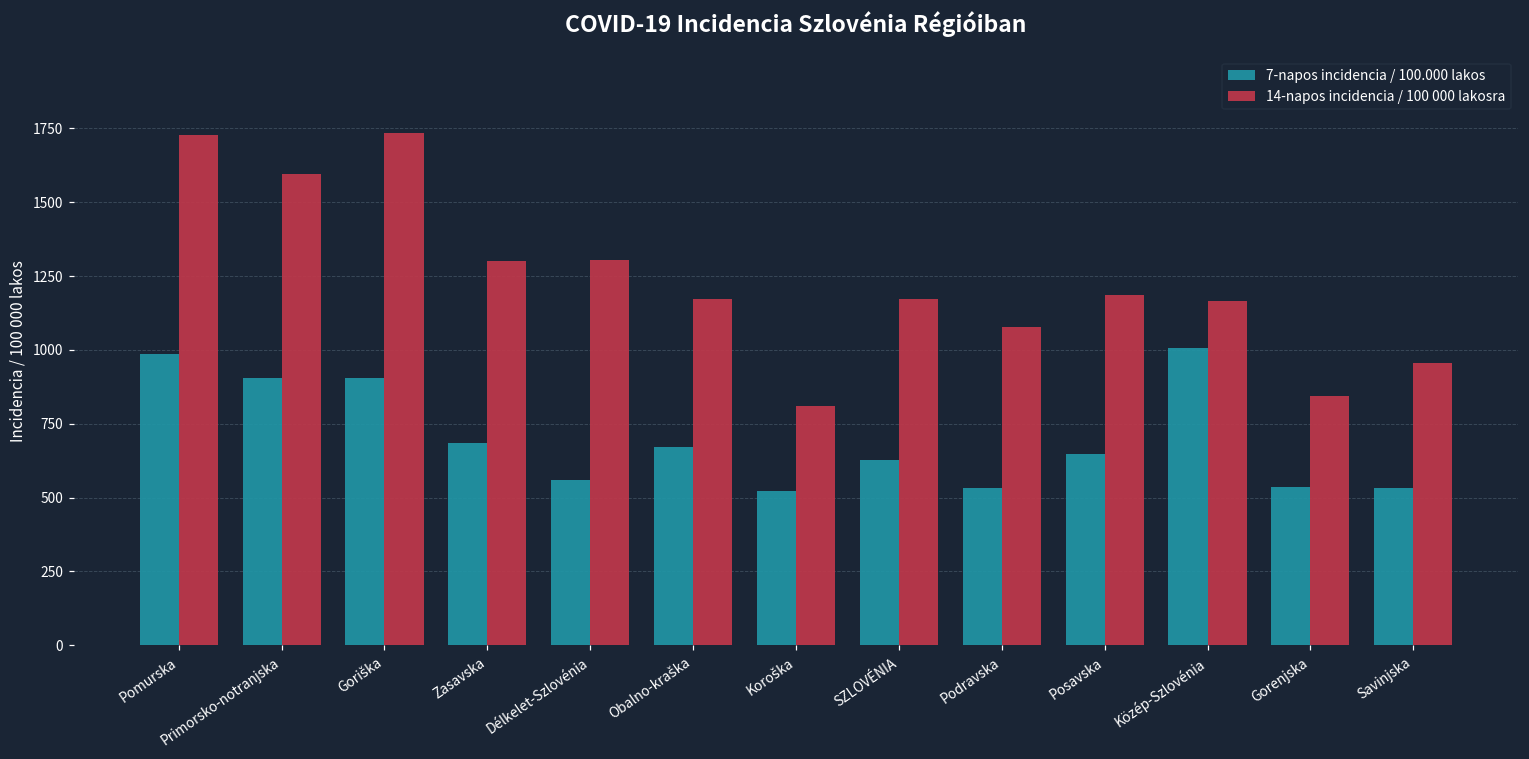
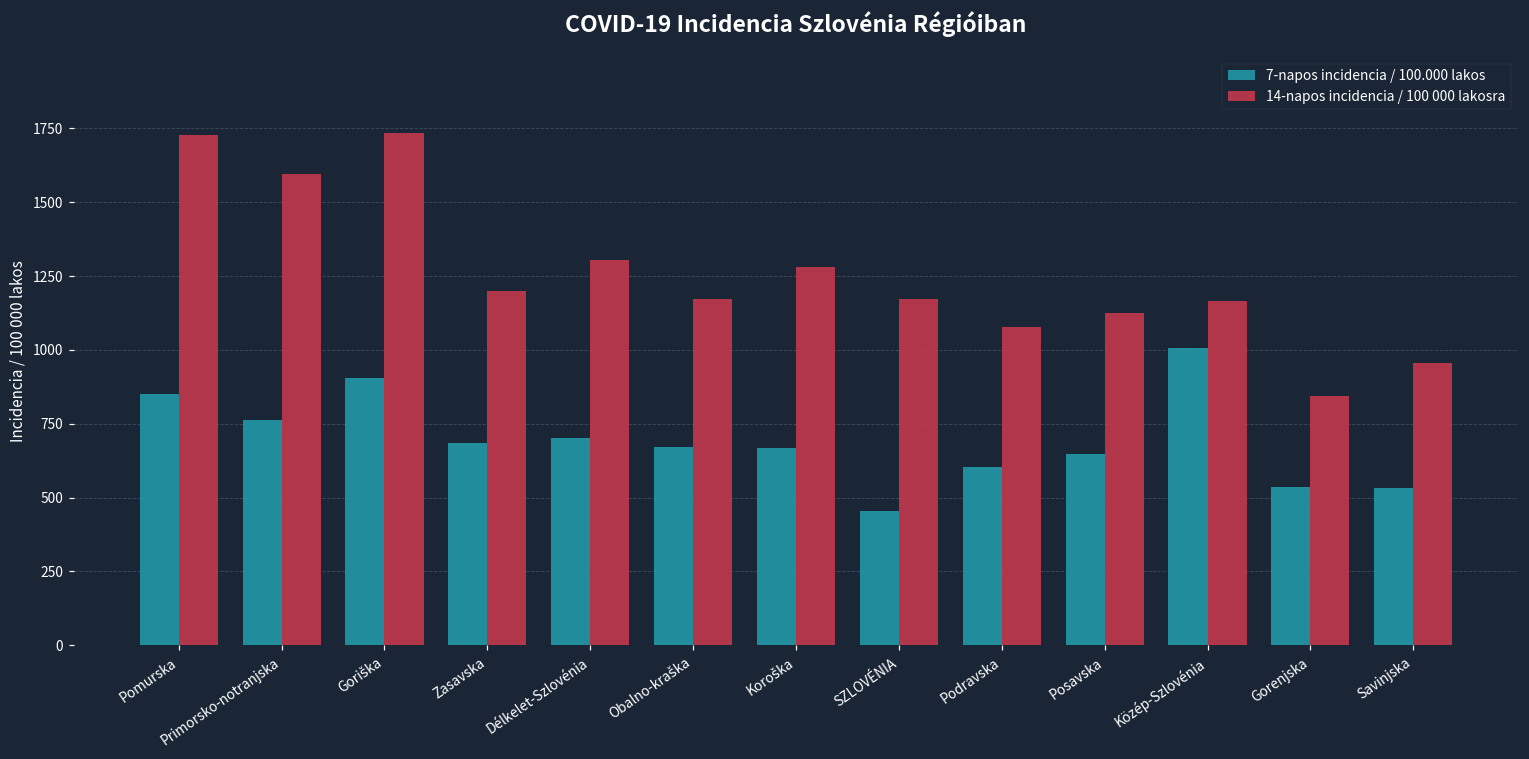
7-napos incidencia / 100.000 lakos, Pomurska: 990 -> 850
7-napos incidencia / 100.000 lakos, Primorsko-notranjska: 910 -> 760
14-napos incidencia / 100 000 lakosra, Zasavska: 1300 -> 1200
7-napos incidencia / 100.000 lakos, Délkelet-Szlovénia: 560 -> 700
7-napos incidencia / 100.000 lakos, Koroška: 520 -> 670
14-napos incidencia / 100 000 lakosra, Koroška: 810 -> 1280
7-napos incidencia / 100.000 lakos, SZLOVÉNIA: 630 -> 460
7-napos incidencia / 100.000 lakos, Podravska: 530 -> 600
14-napos incidencia / 100 000 lakosra, Posavska: 1190 -> 1130
